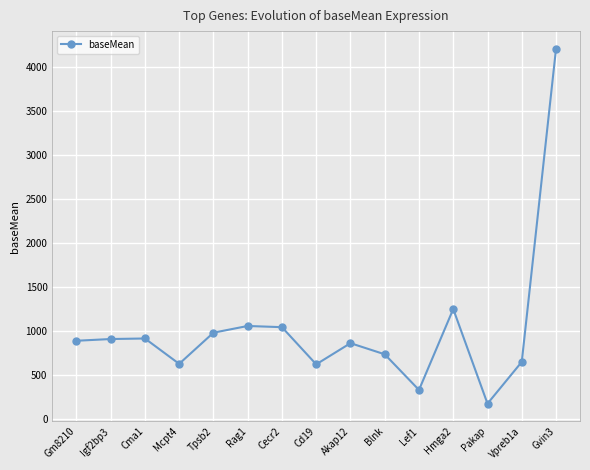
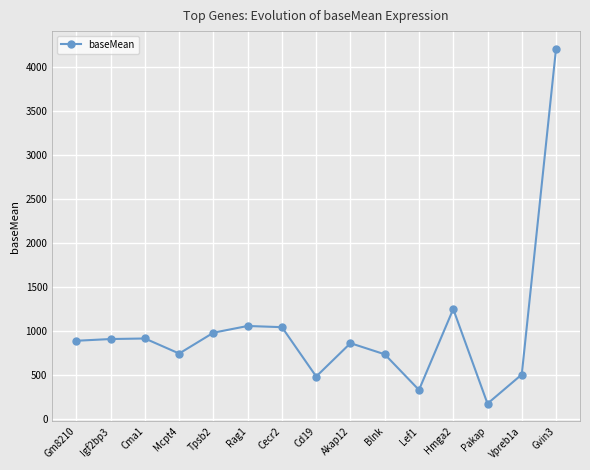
Mcpt4: 600 -> 700
Cd19: 600 -> 500
Vpreb1a: 600 -> 500
